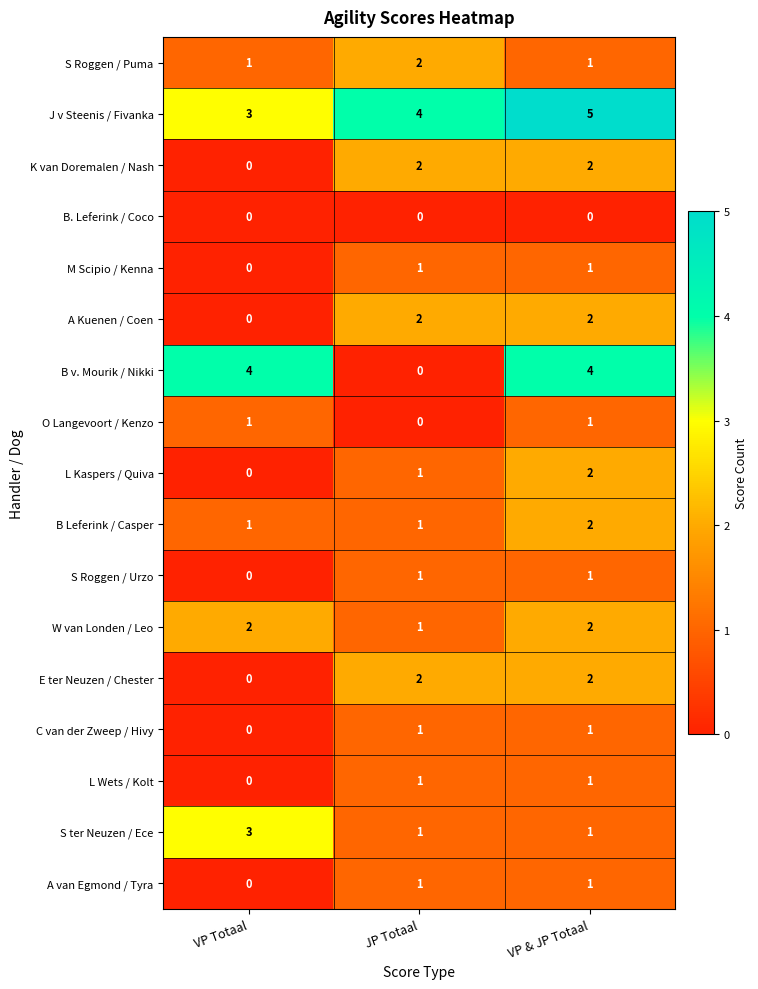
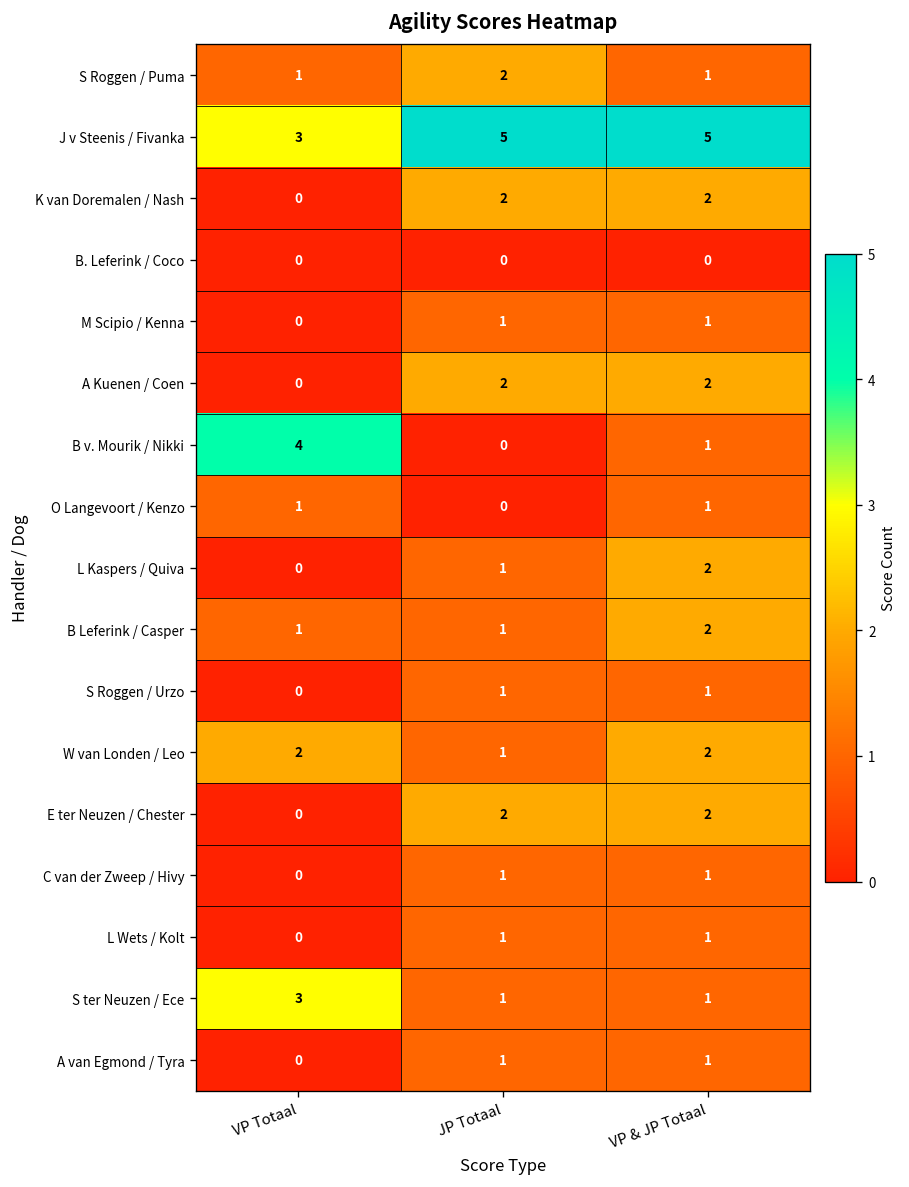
J v Steenis / Fivanka, JP Totaal: 4 -> 5
B v. Mourik / Nikki, VP & JP Totaal: 4 -> 1
